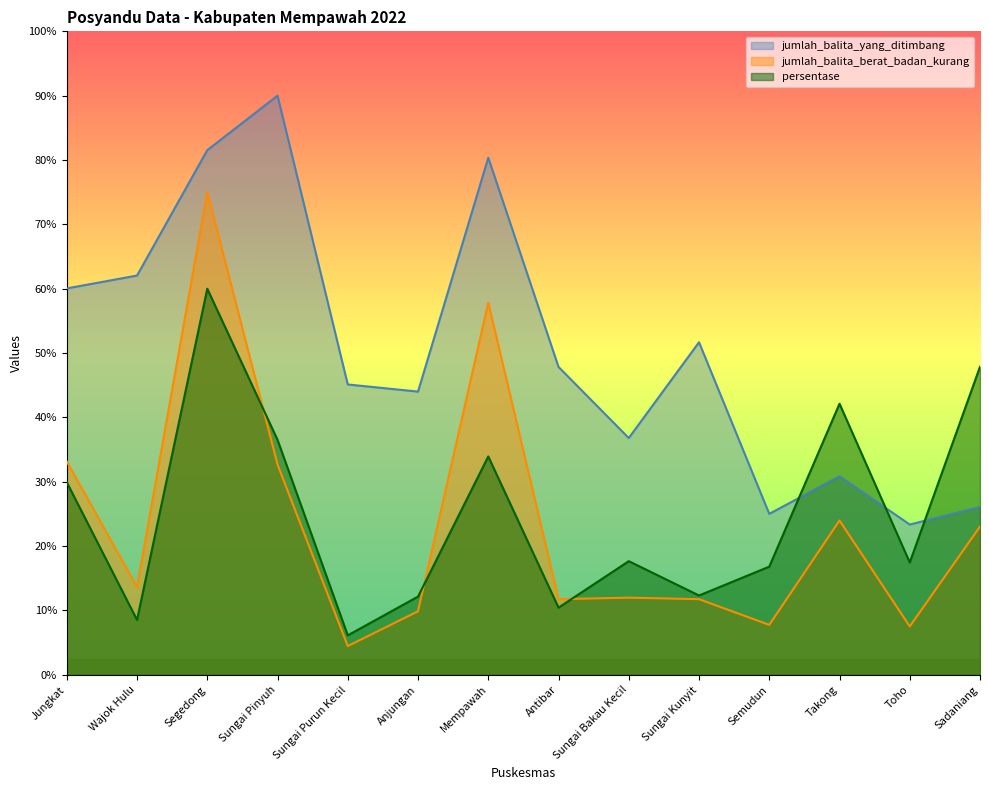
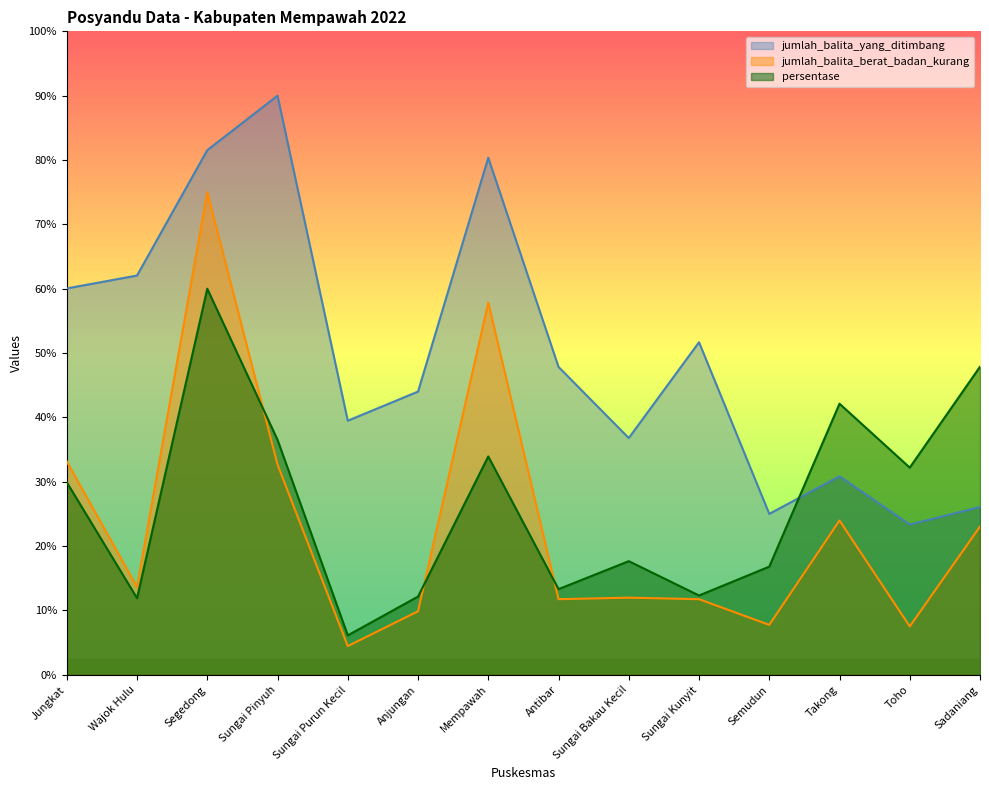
persentase, Wajok Hulu: 9% -> 12%
jumlah_balita_yang_ditimbang, Sungai Purun Kecil: 45% -> 39%
persentase, Antibar: 10% -> 13%
persentase, Toho: 17% -> 32%
